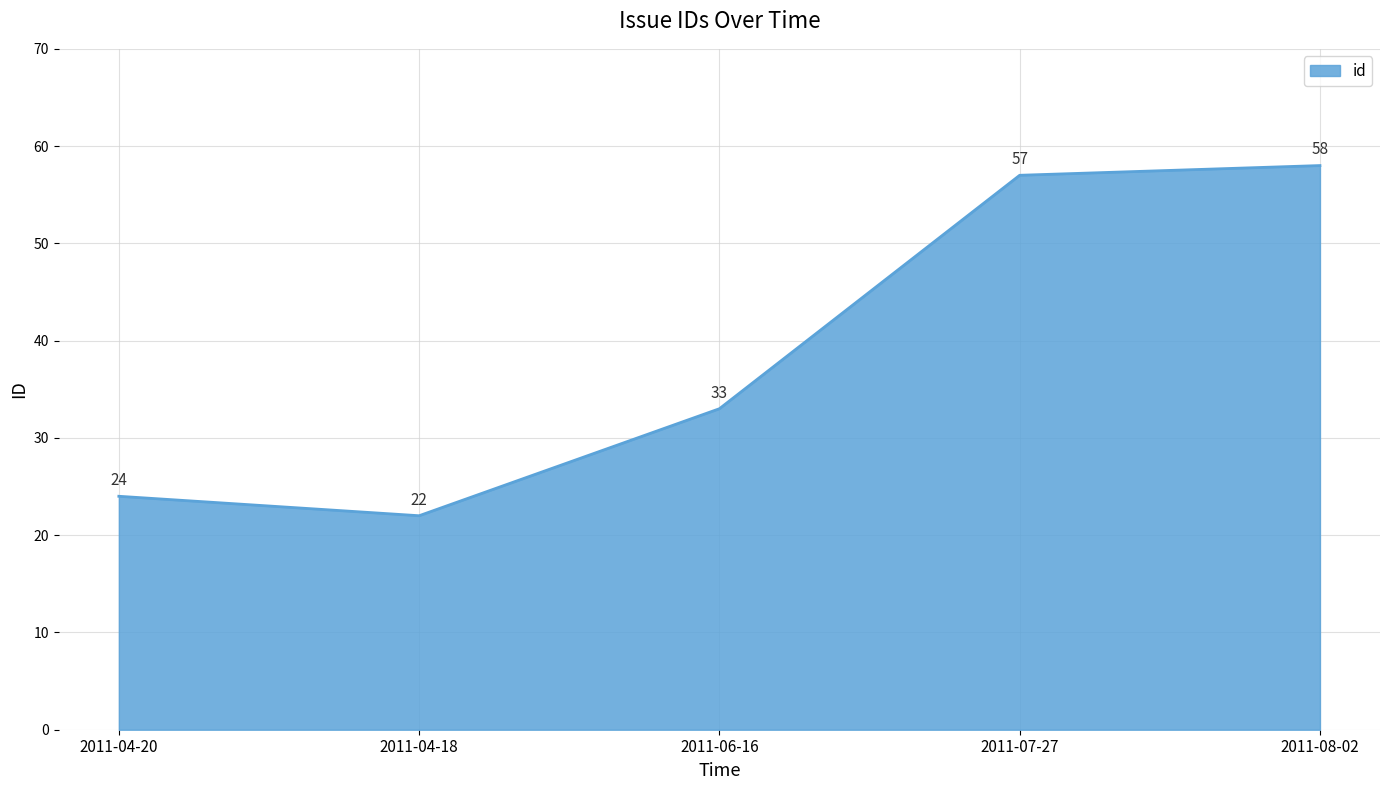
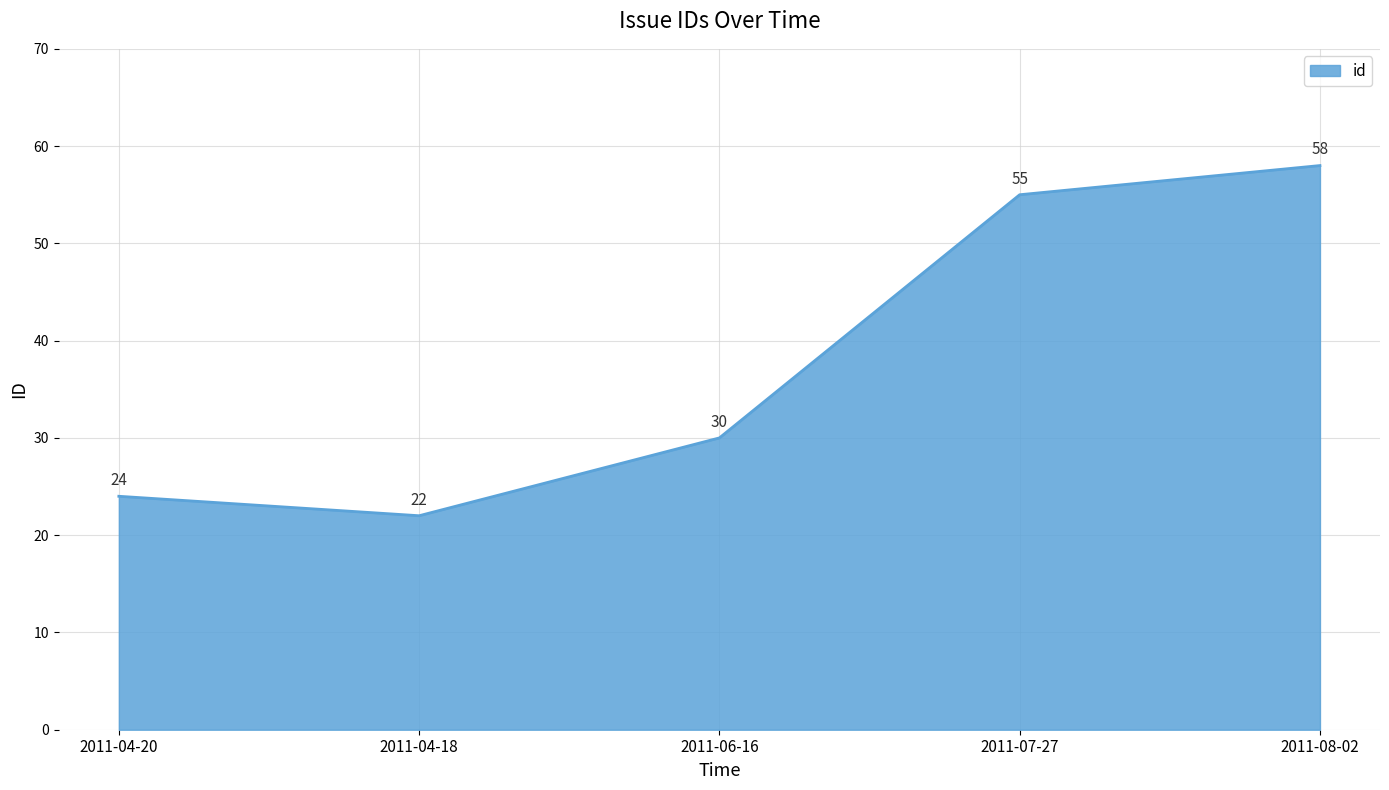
2011-06-16: 33 -> 30
2011-07-27: 57 -> 55
